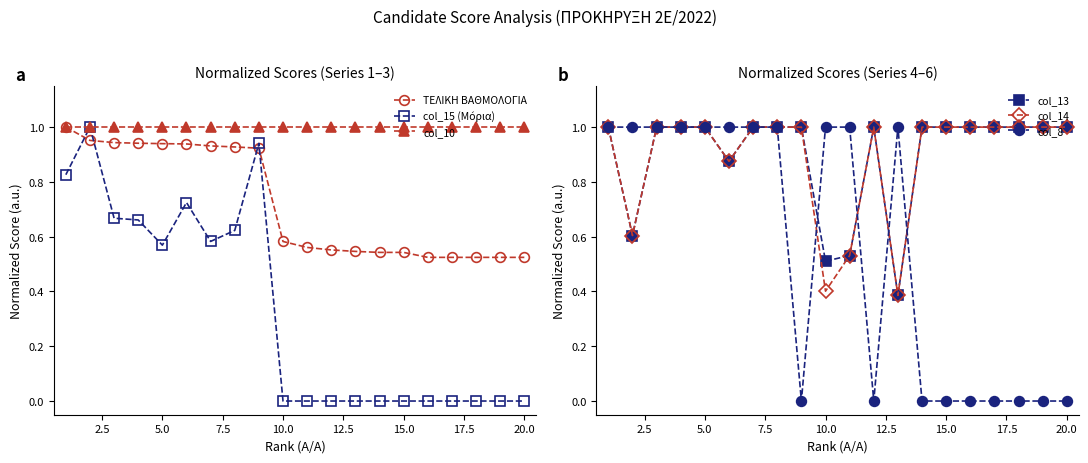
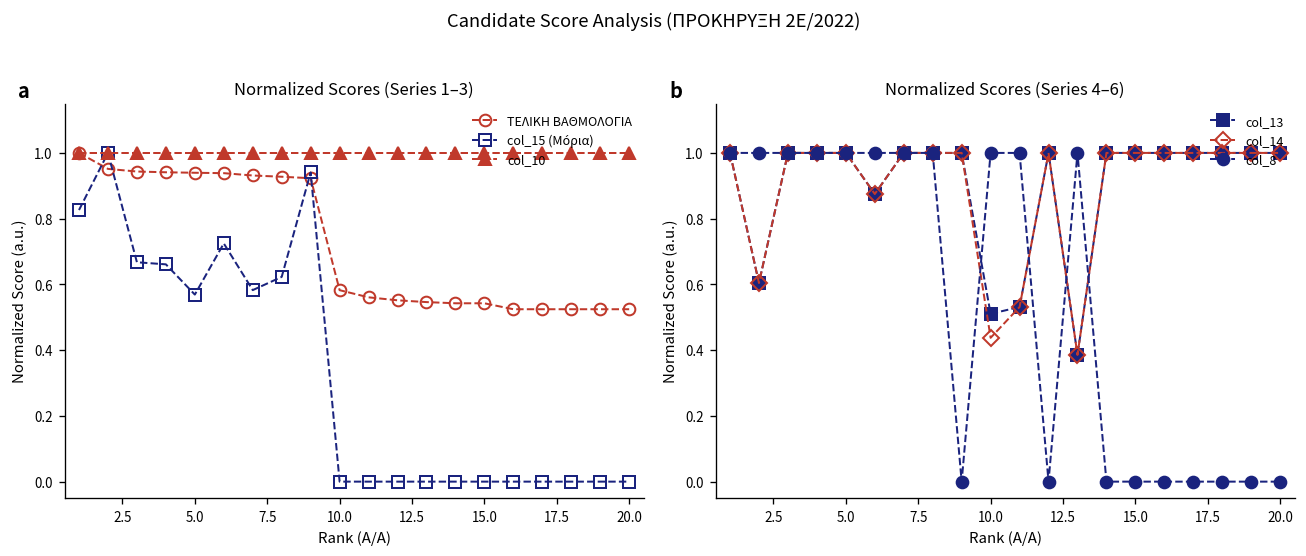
Normalized Scores (Series 4–6), col_14, 10.0: 0.40 -> 0.44
